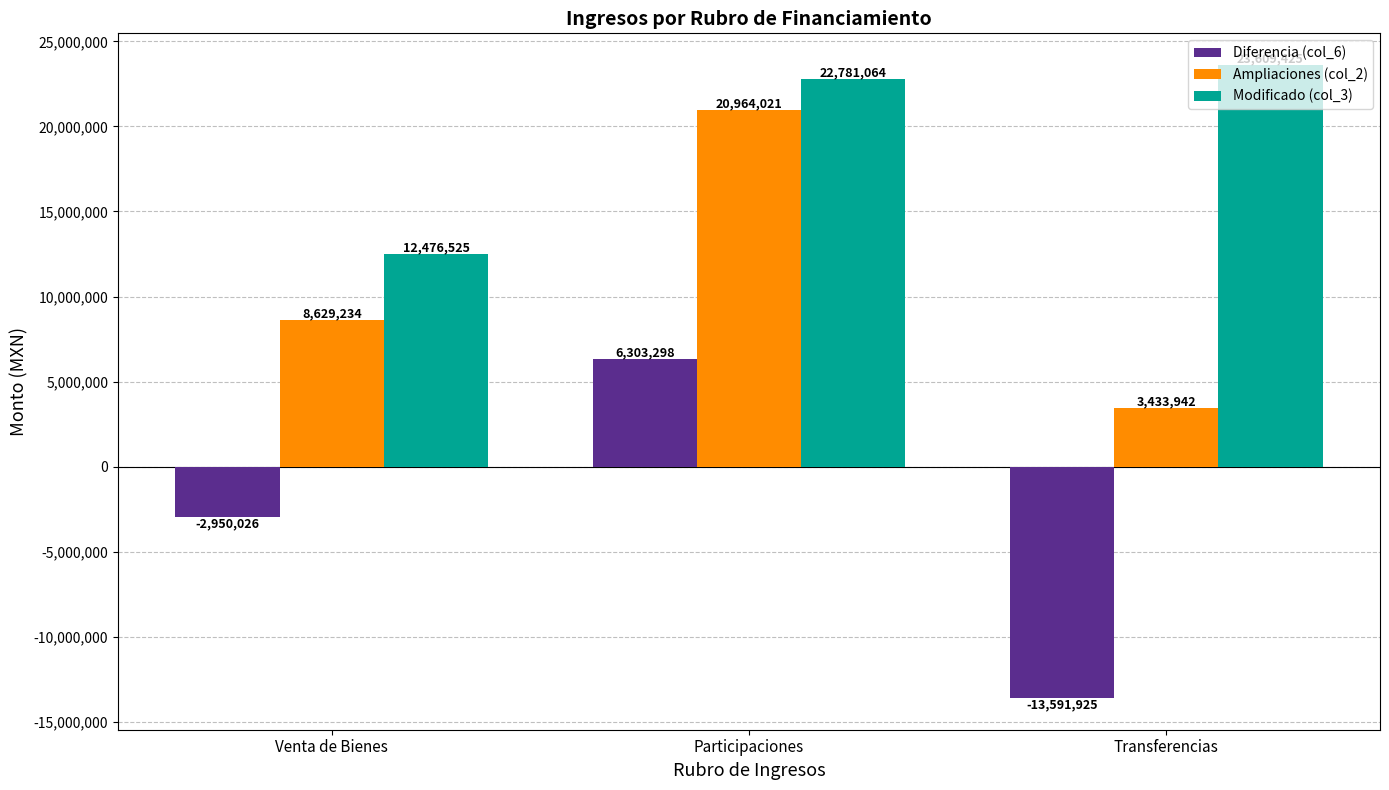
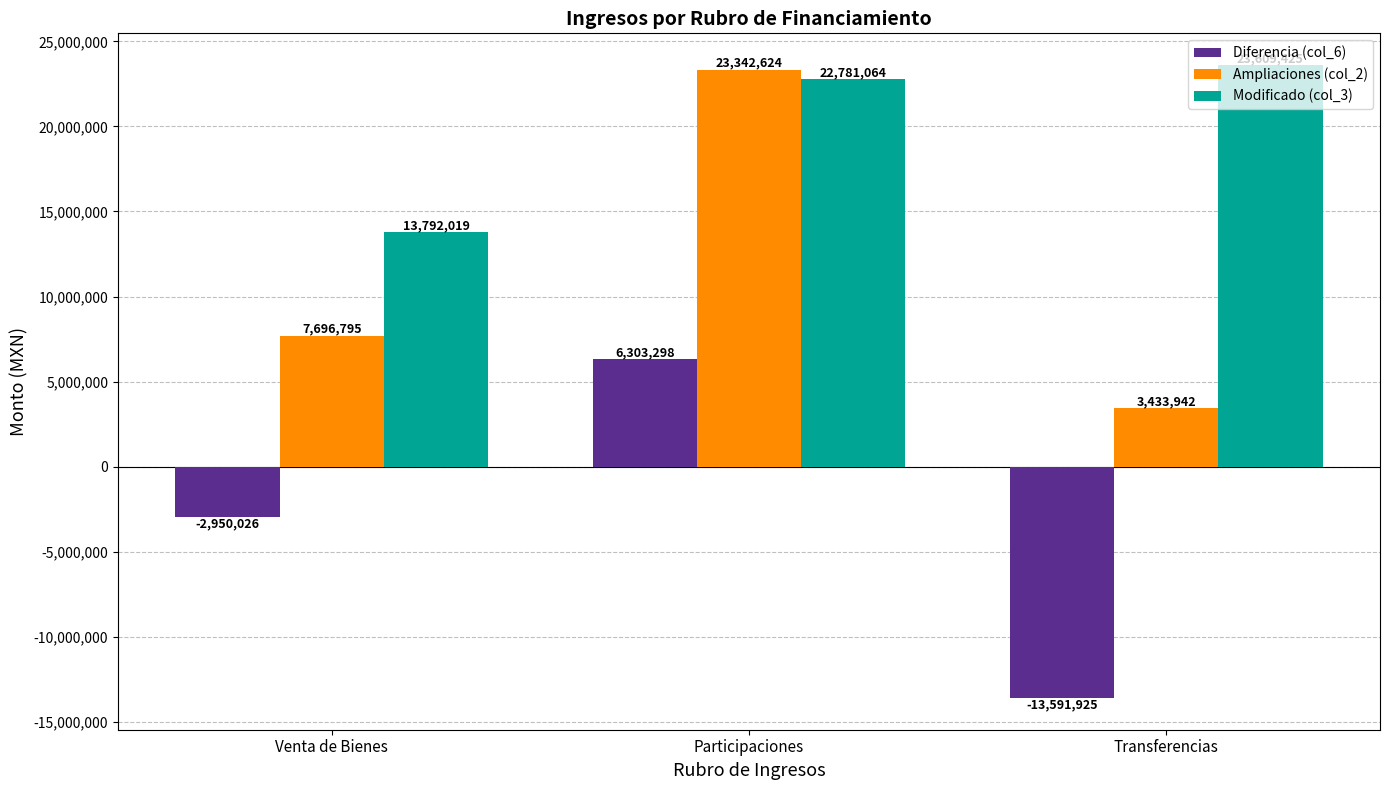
Ampliaciones (col_2), Venta de Bienes: 8,629,234 -> 7,696,795
Modificado (col_3), Venta de Bienes: 12,476,525 -> 13,792,019
Ampliaciones (col_2), Participaciones: 20,964,021 -> 23,342,624
